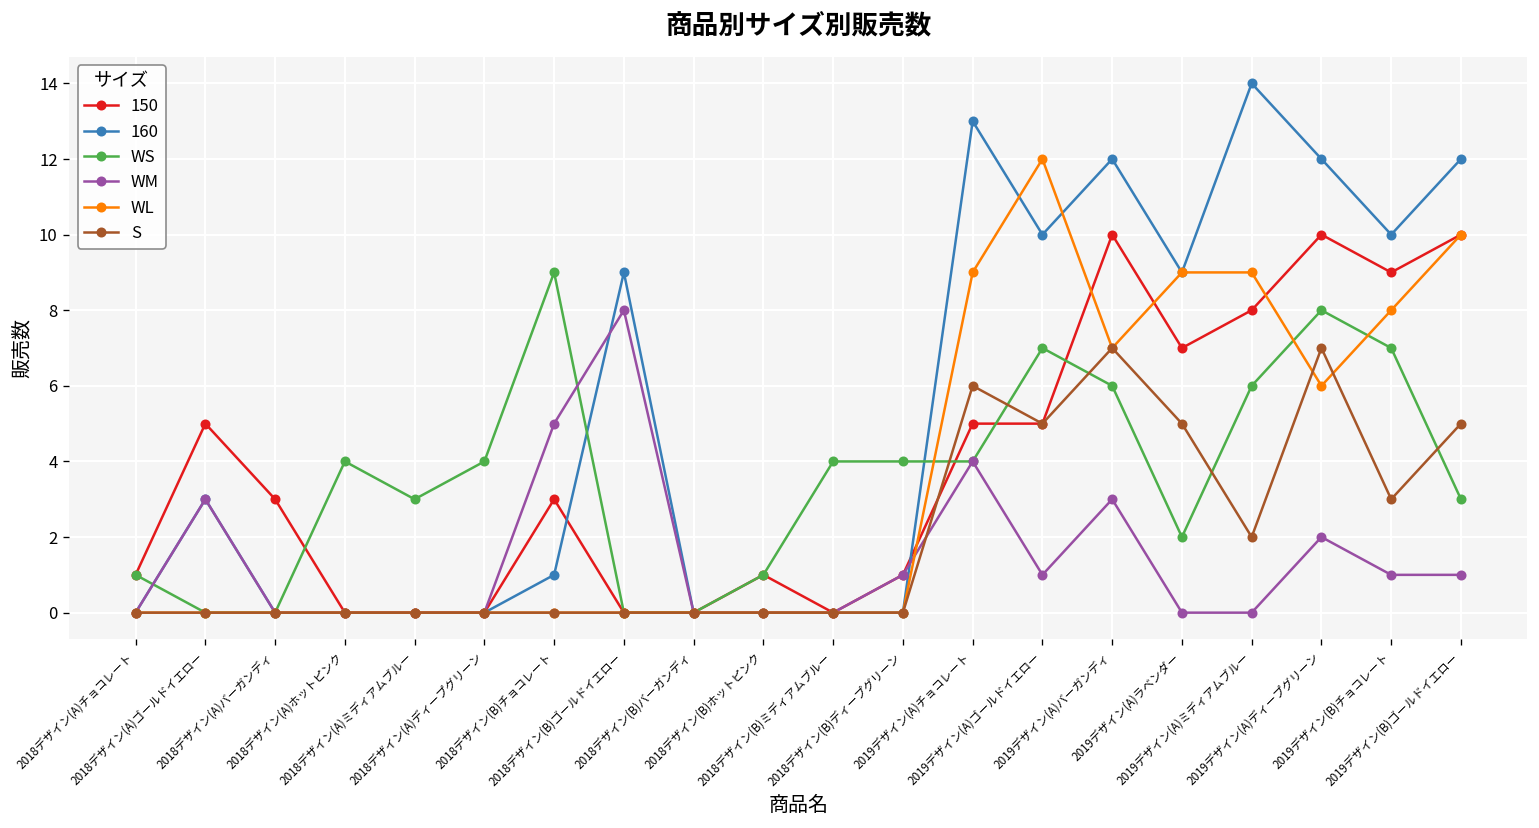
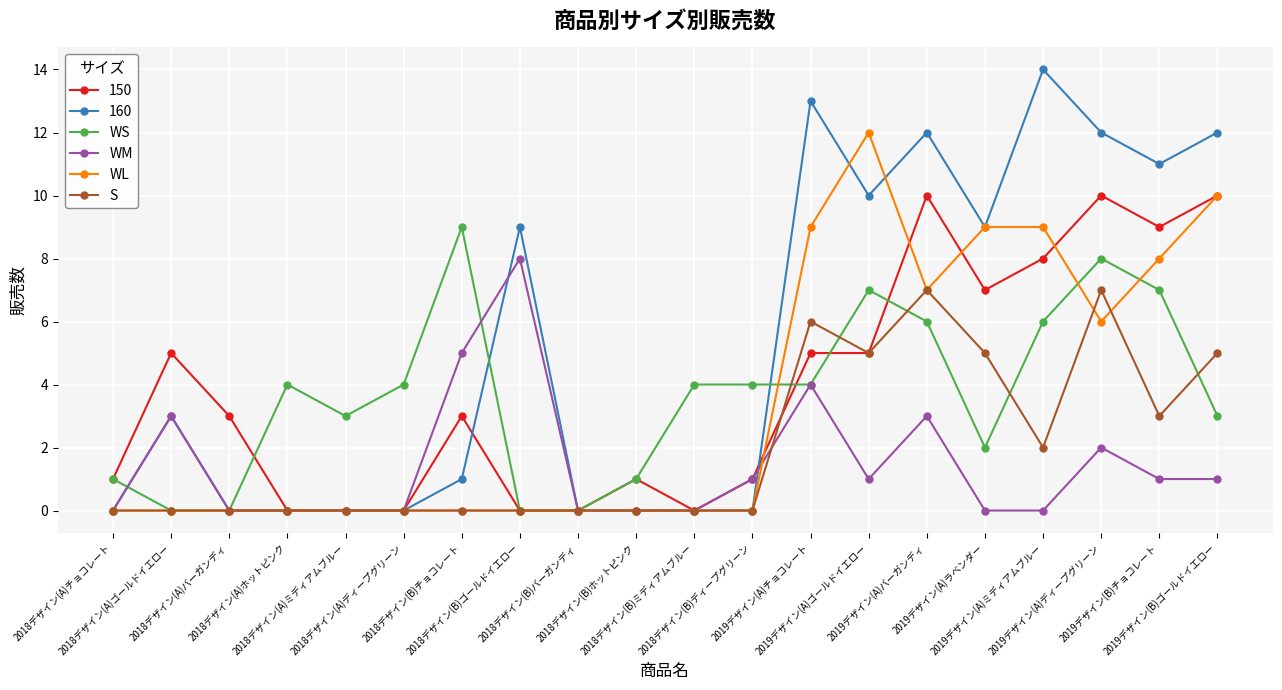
160, 2019デザイン(B)チョコレート: 10 -> 11
